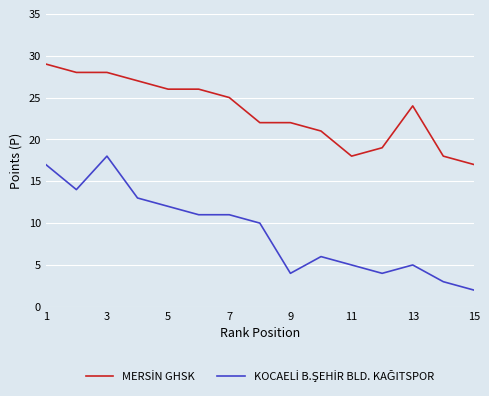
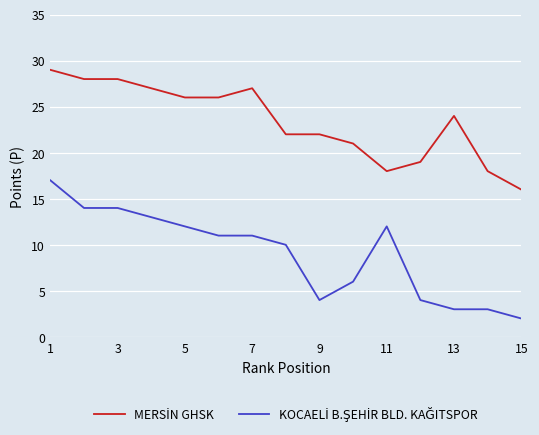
KOCAELİ B.ŞEHİR BLD. KAĞITSPOR, 3: 18 -> 14
MERSİN GHSK, 7: 25 -> 27
KOCAELİ B.ŞEHİR BLD. KAĞITSPOR, 11: 5 -> 12
KOCAELİ B.ŞEHİR BLD. KAĞITSPOR, 13: 5 -> 3
MERSİN GHSK, 15: 17 -> 16
